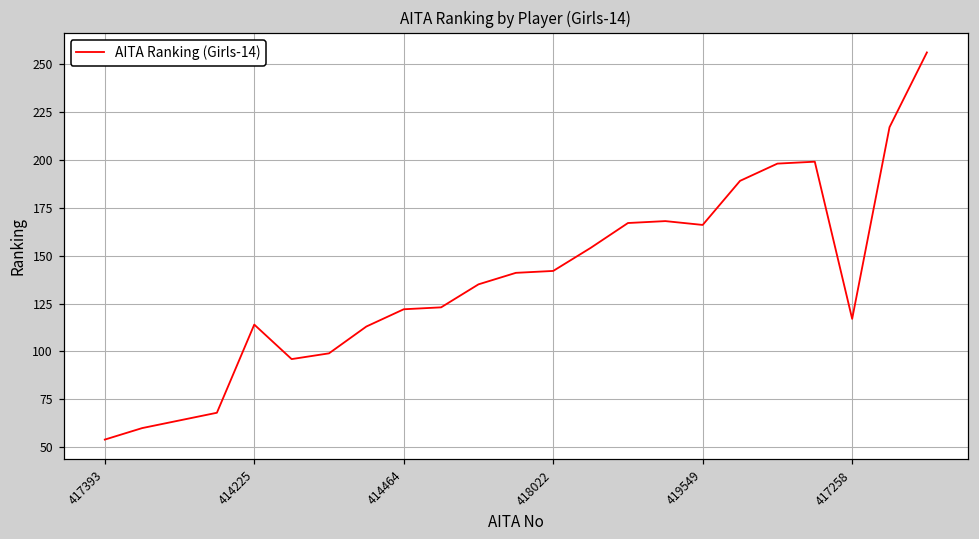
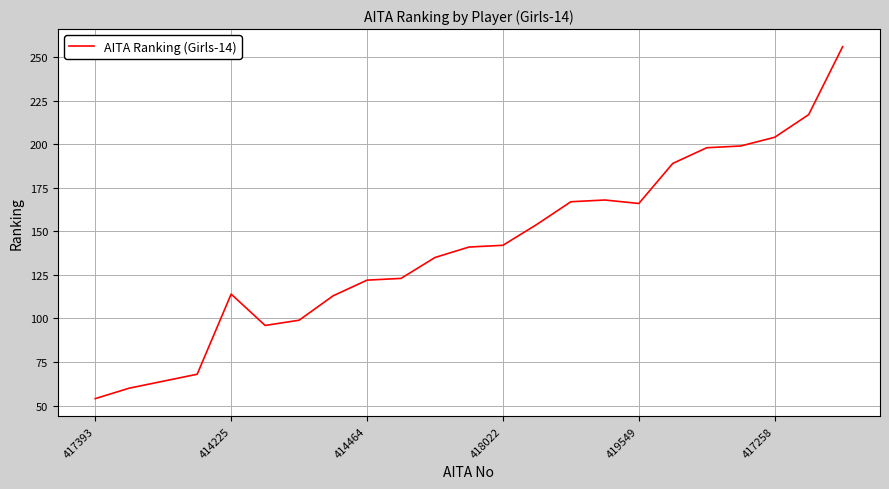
417258: 117 -> 204
